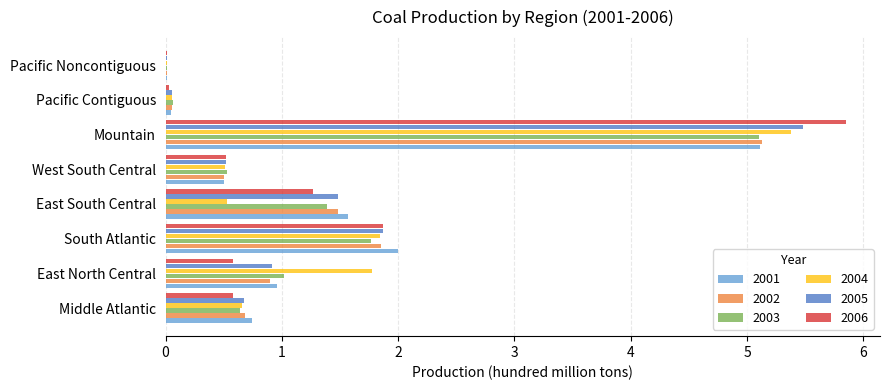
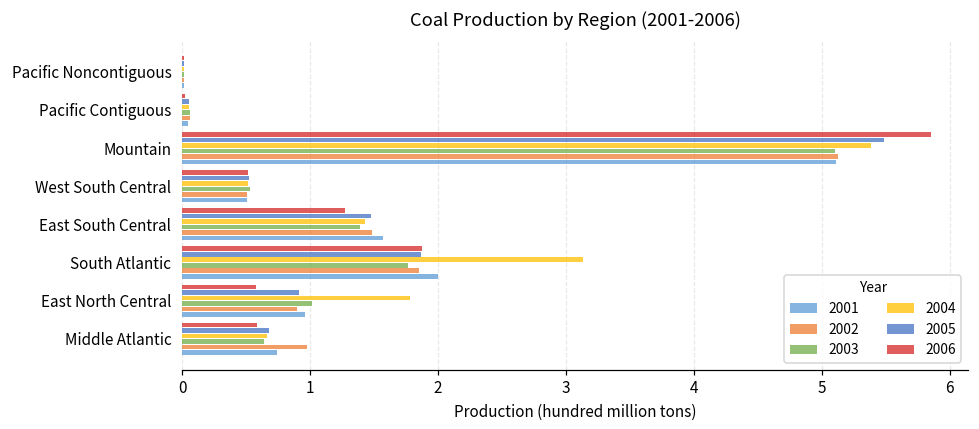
2004, East South Central: 0.53 -> 1.43
2004, South Atlantic: 1.85 -> 3.13
2002, Middle Atlantic: 0.68 -> 0.98
